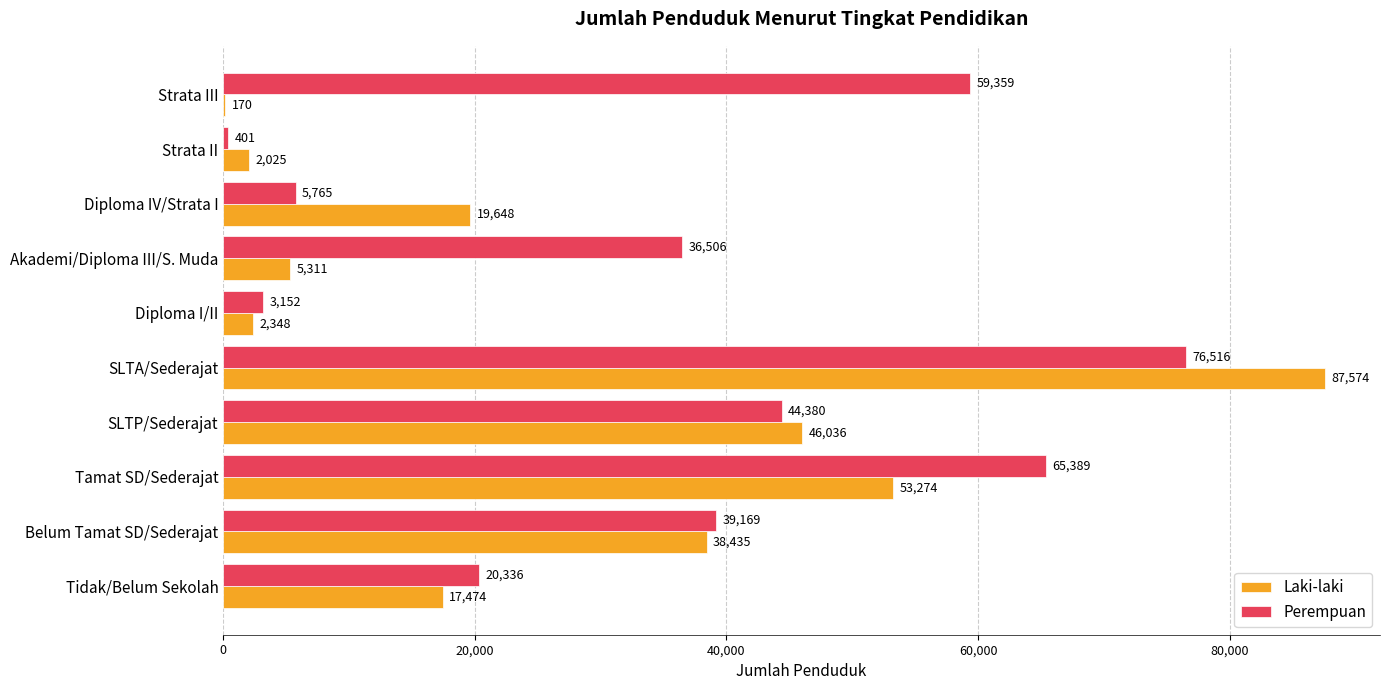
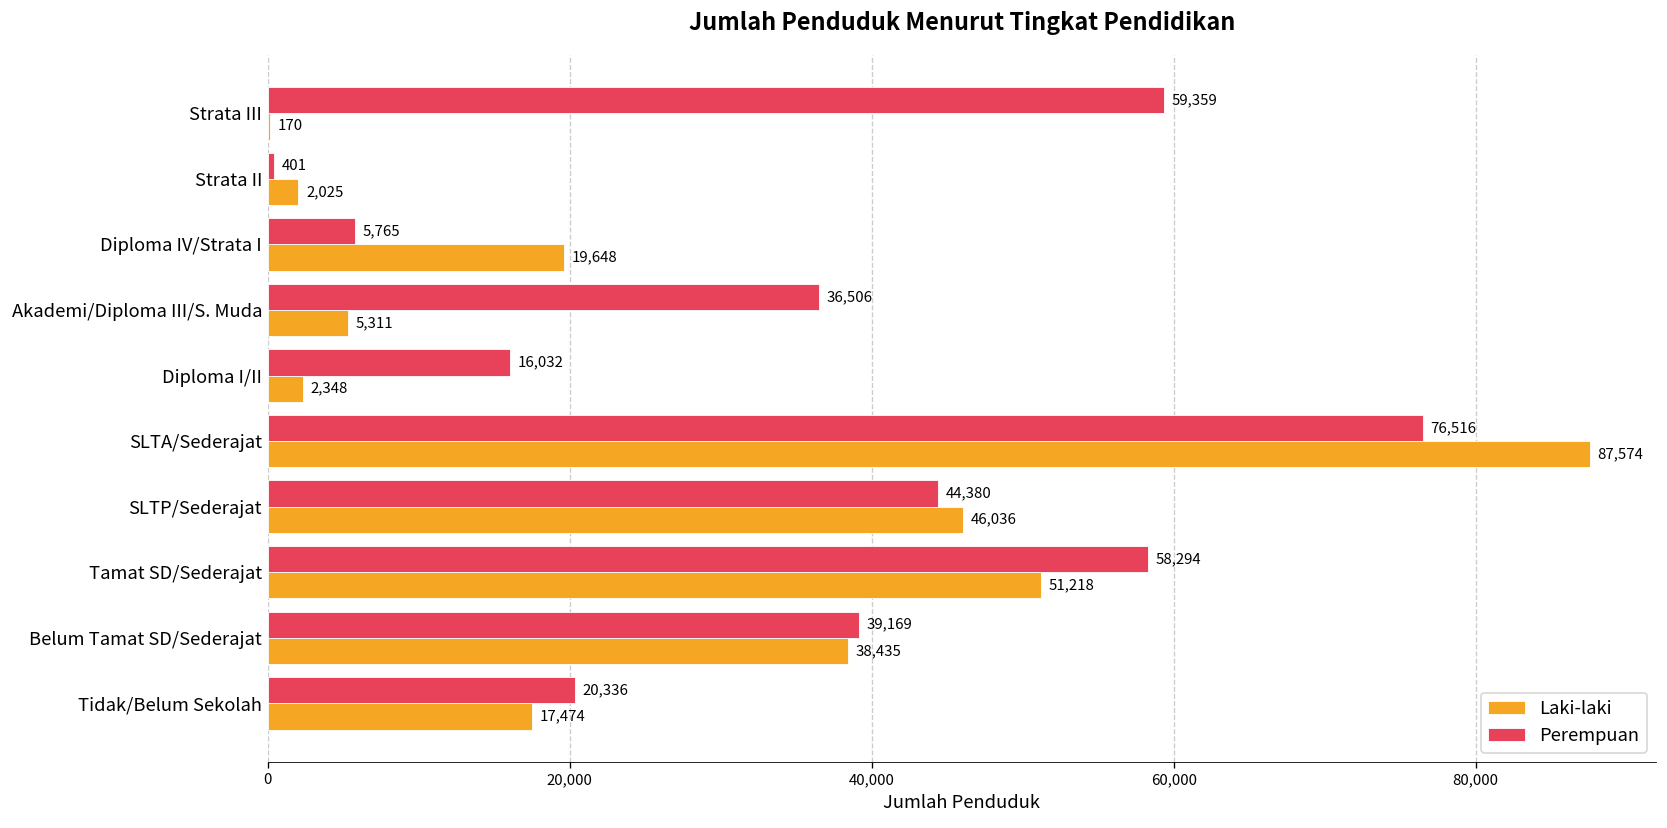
Perempuan, Diploma I/II: 3,152 -> 16,032
Perempuan, Tamat SD/Sederajat: 65,389 -> 58,294
Laki-laki, Tamat SD/Sederajat: 53,274 -> 51,218
